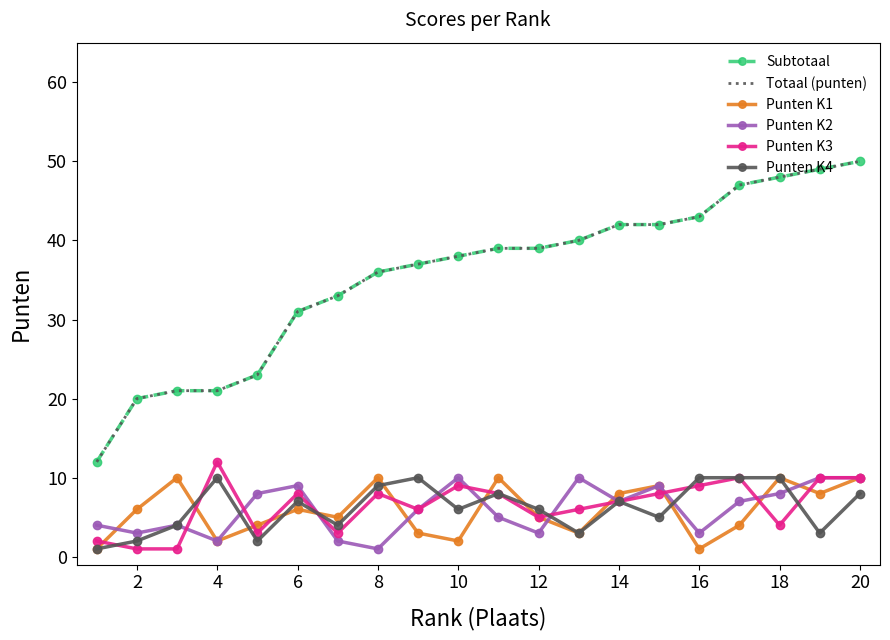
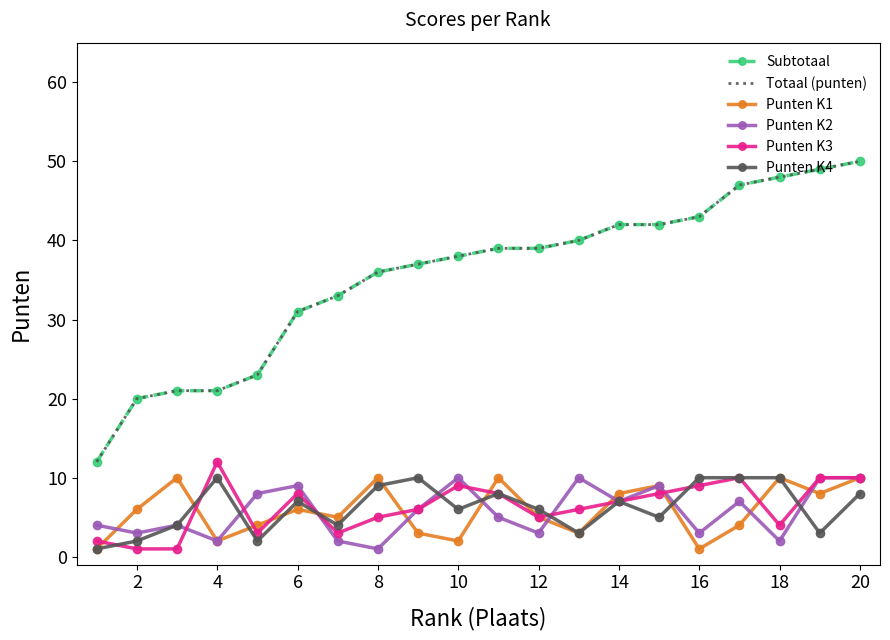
Punten K3, 8: 8 -> 5
Punten K2, 18: 8 -> 2
